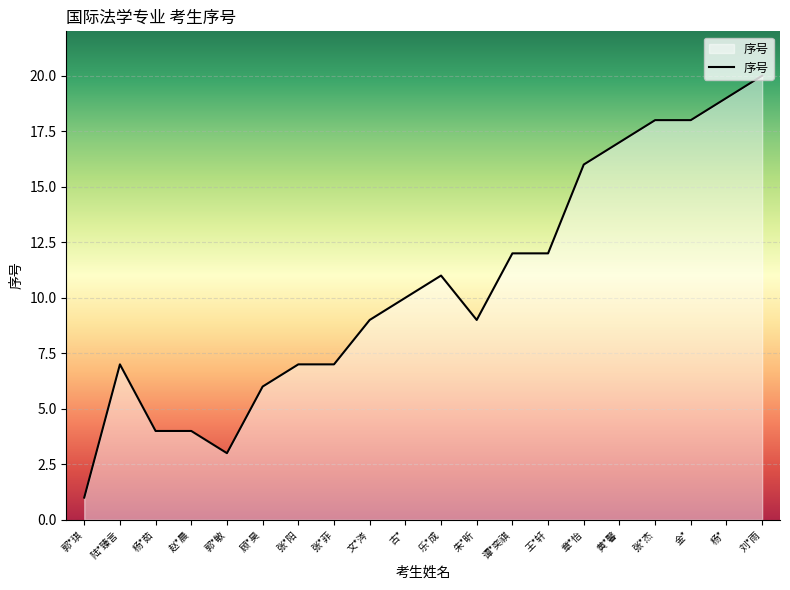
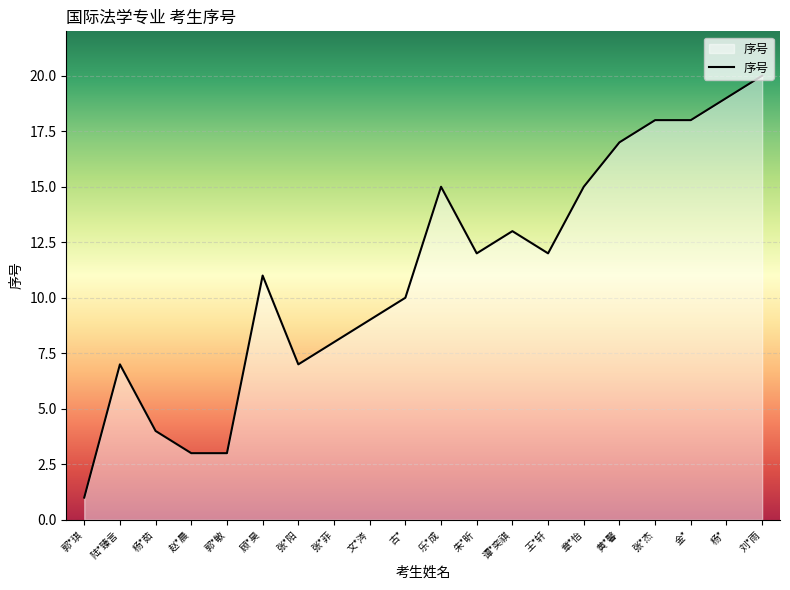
赵*晨: 4 -> 3
顾*昊: 6 -> 11
张*菲: 7 -> 8
乐*成: 11 -> 15
朱*昕: 9 -> 12
谭*奕祺: 12 -> 13
章*怡: 16 -> 15
